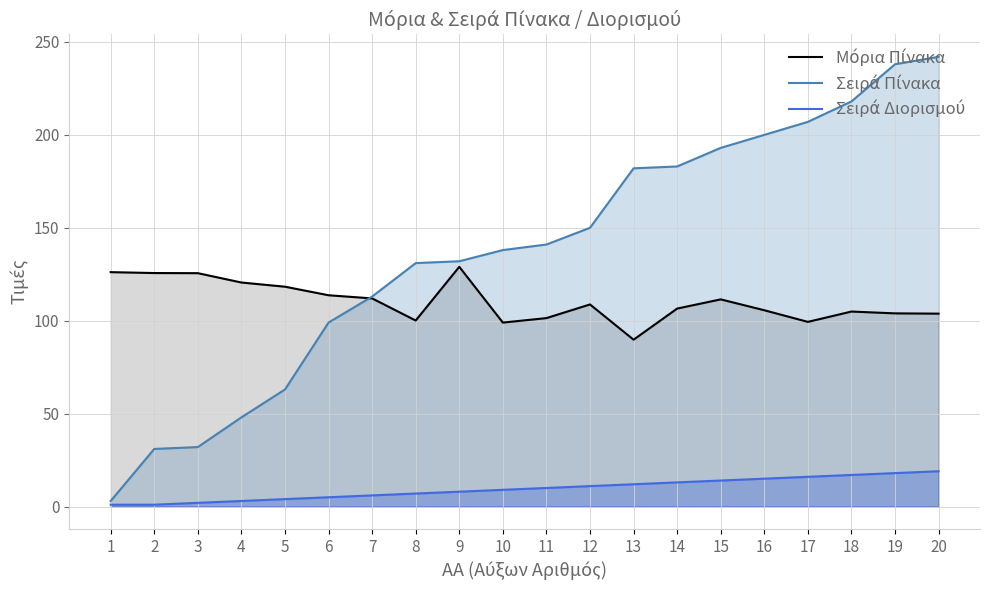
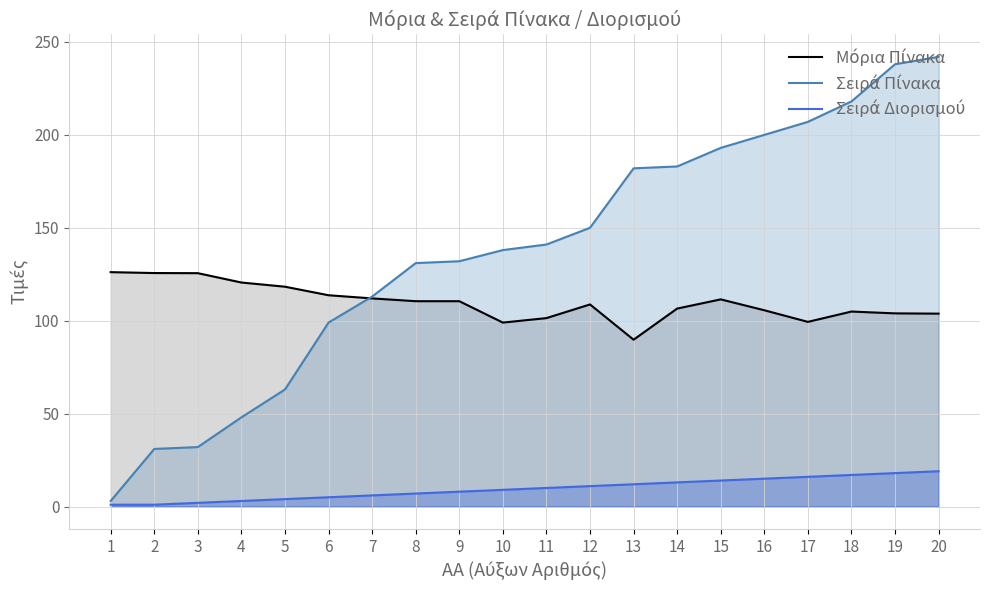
Μόρια Πίνακα, 8: 100 -> 111
Μόρια Πίνακα, 9: 129 -> 111
